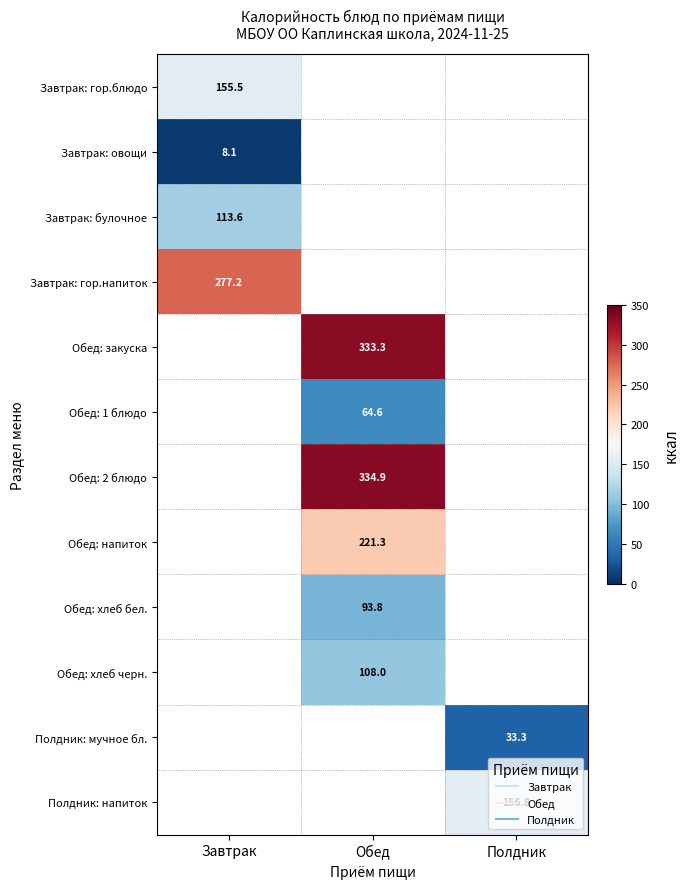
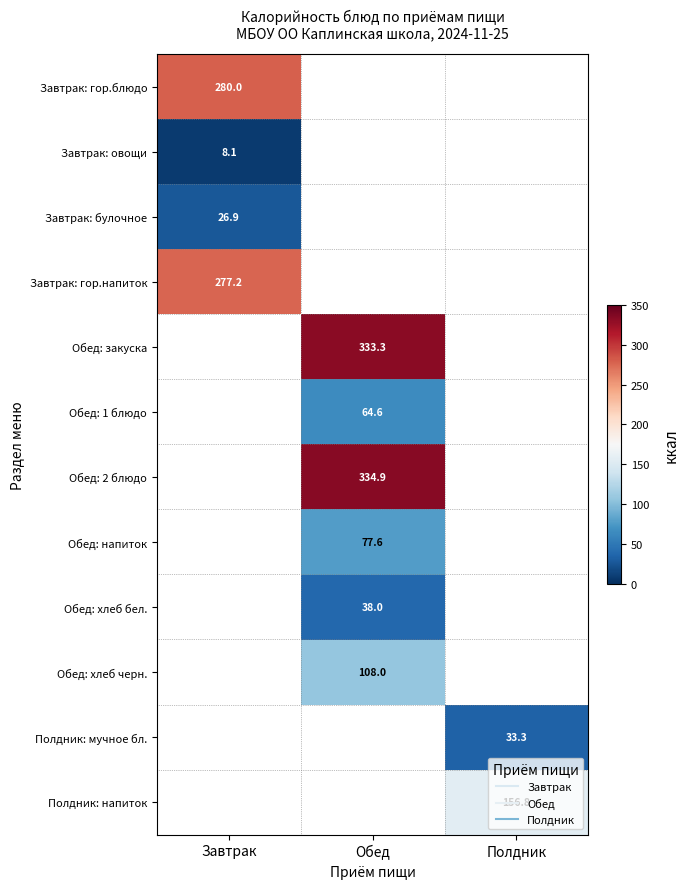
Завтрак: гор.блюдо, Завтрак: 155.5 -> 280.0
Завтрак: булочное, Завтрак: 113.6 -> 26.9
Обед: напиток, Обед: 221.3 -> 77.6
Обед: хлеб бел., Обед: 93.8 -> 38.0
